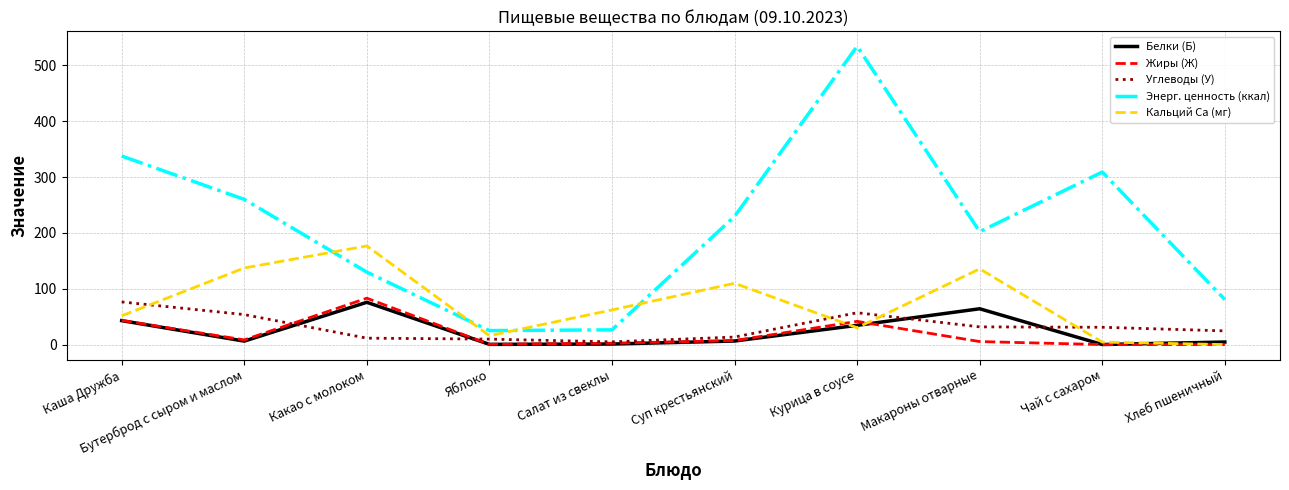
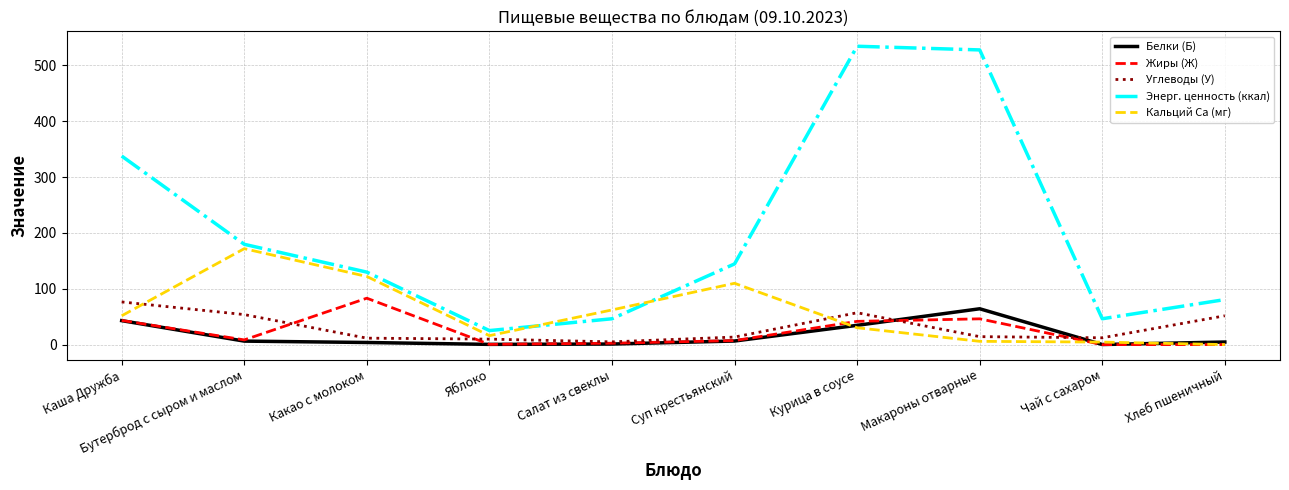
Энерг. ценность (ккал), Бутерброд с сыром и маслом: 260 -> 180
Кальций Ca (мг), Бутерброд с сыром и маслом: 140 -> 170
Белки (Б), Какао с молоком: 80 -> 0
Кальций Ca (мг), Какао с молоком: 180 -> 120
Энерг. ценность (ккал), Салат из свеклы: 30 -> 50
Энерг. ценность (ккал), Суп крестьянский: 230 -> 140
Жиры (Ж), Макароны отварные: 10 -> 50
Углеводы (У), Макароны отварные: 30 -> 10
Энерг. ценность (ккал), Макароны отварные: 200 -> 530
Кальций Ca (мг), Макароны отварные: 140 -> 10
Углеводы (У), Чай с сахаром: 30 -> 10
Энерг. ценность (ккал), Чай с сахаром: 310 -> 50
Углеводы (У), Хлеб пшеничный: 20 -> 50
